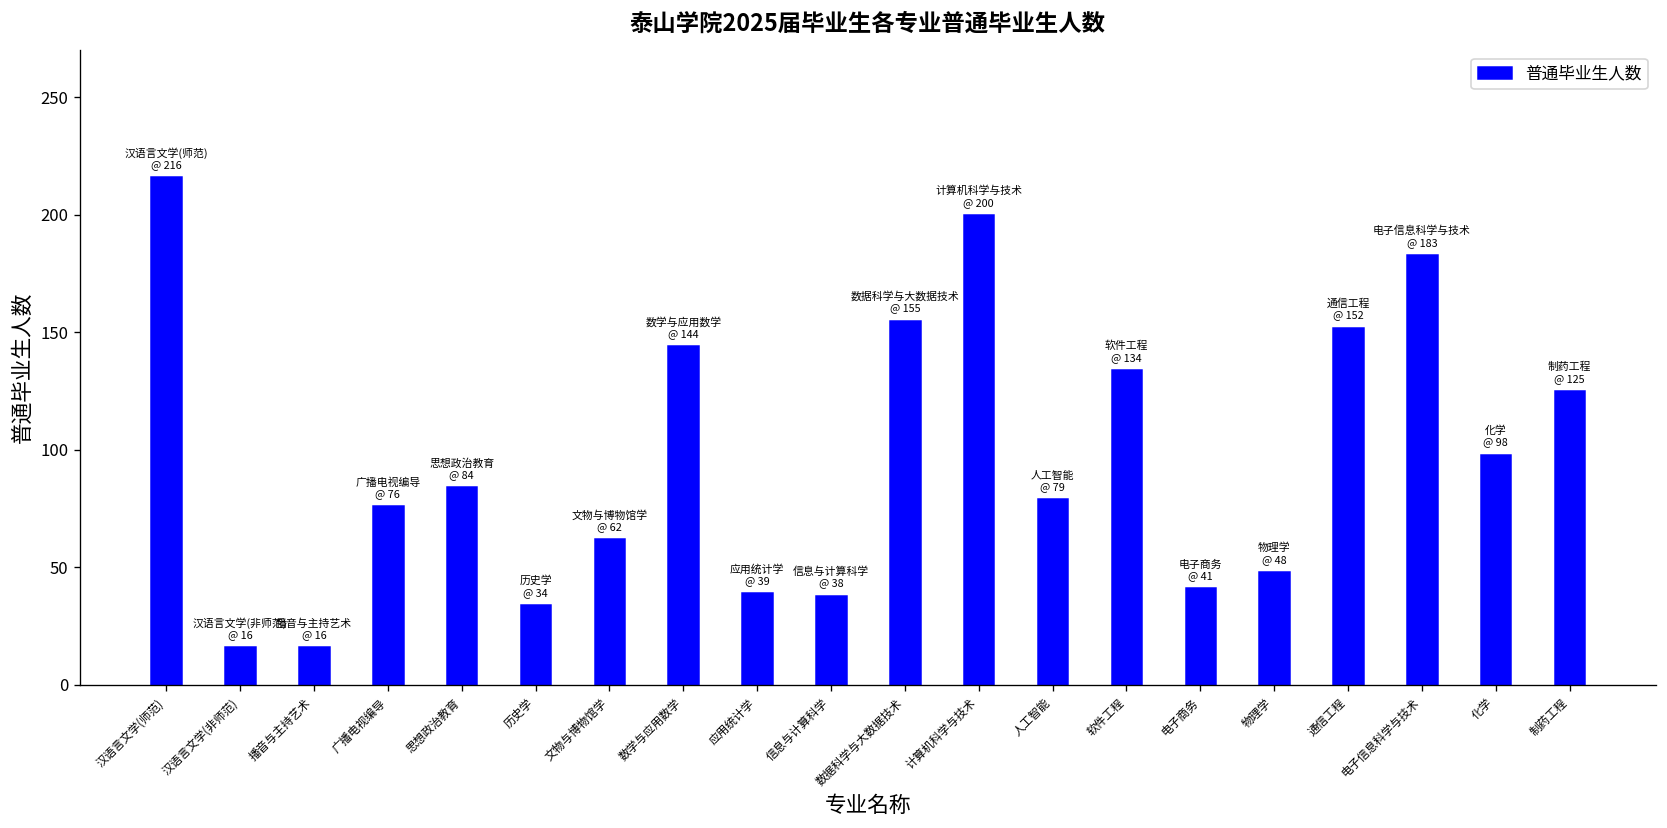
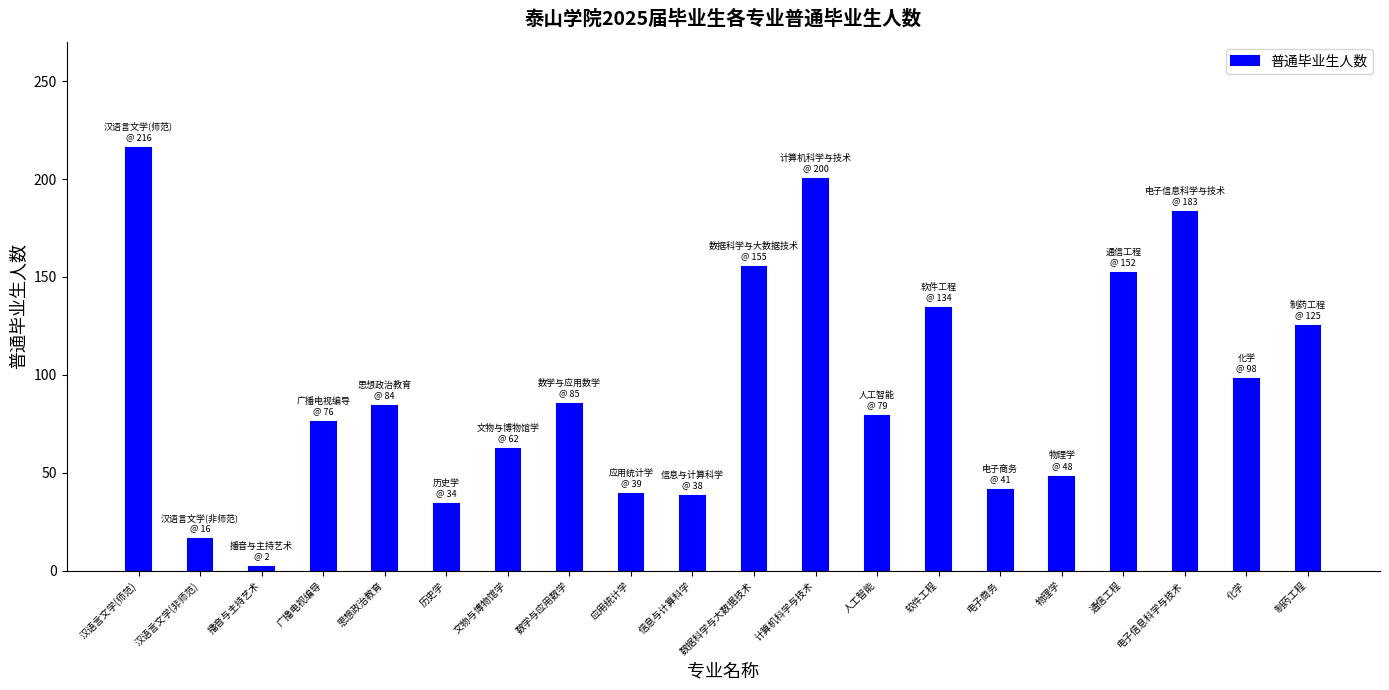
播音与主持艺术: 16 -> 2
数学与应用数学: 144 -> 85
